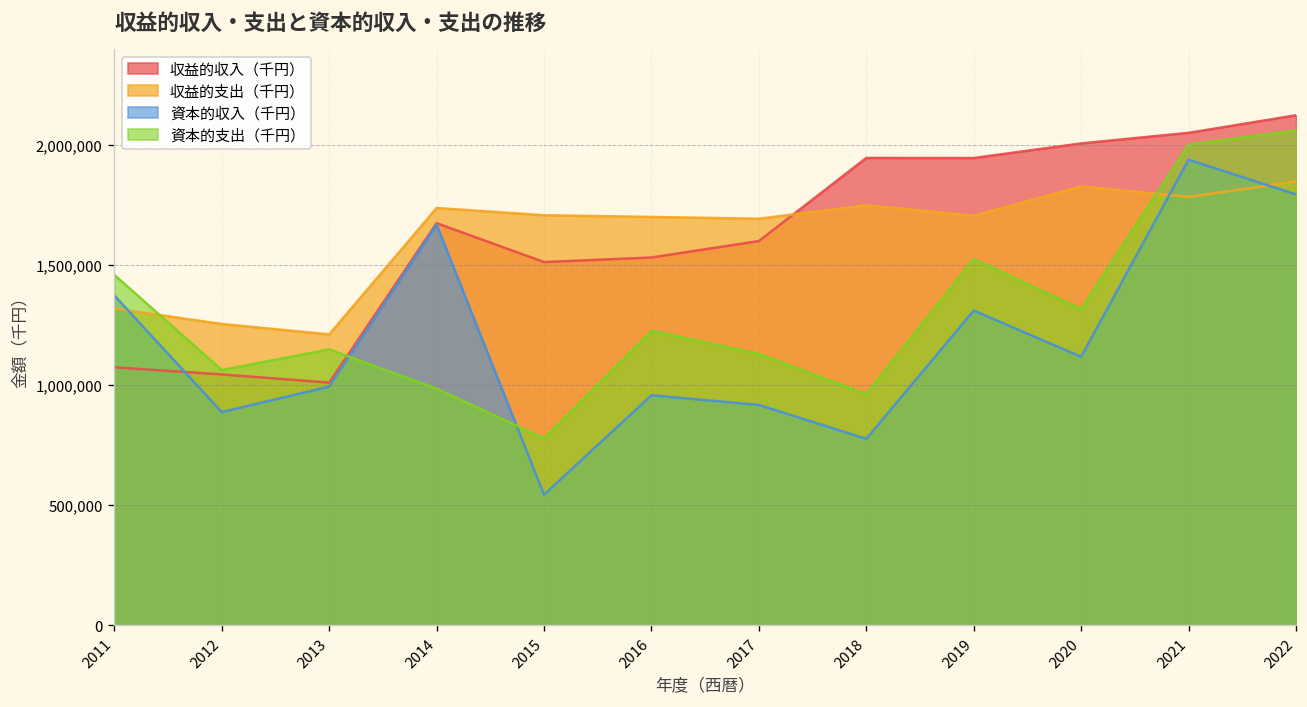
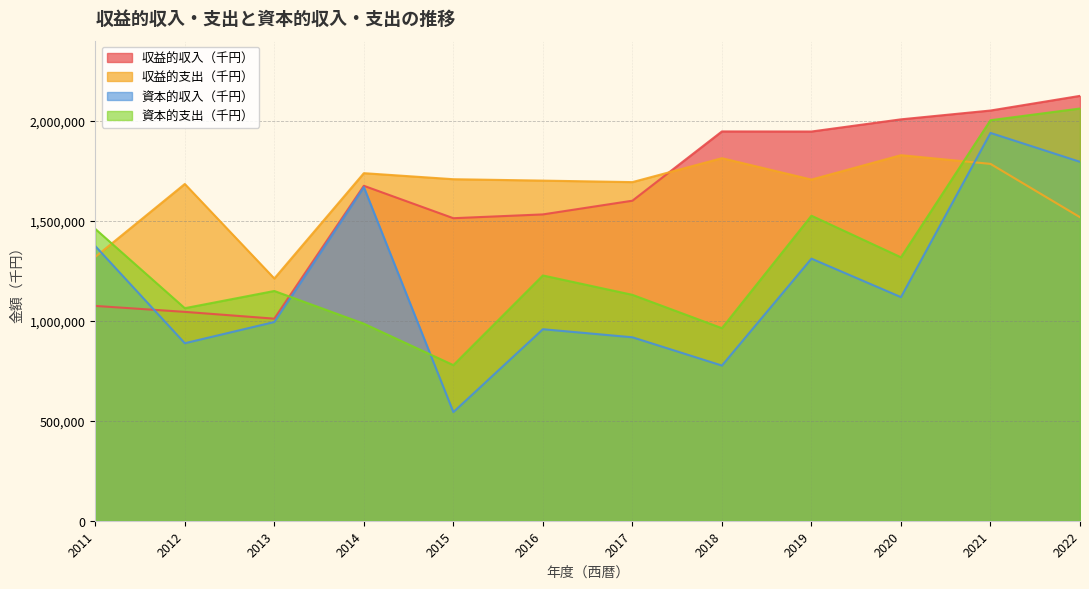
収益的支出（千円）, 2012: 1,250,000 -> 1,680,000
収益的支出（千円）, 2018: 1,750,000 -> 1,810,000
収益的支出（千円）, 2022: 1,850,000 -> 1,520,000
